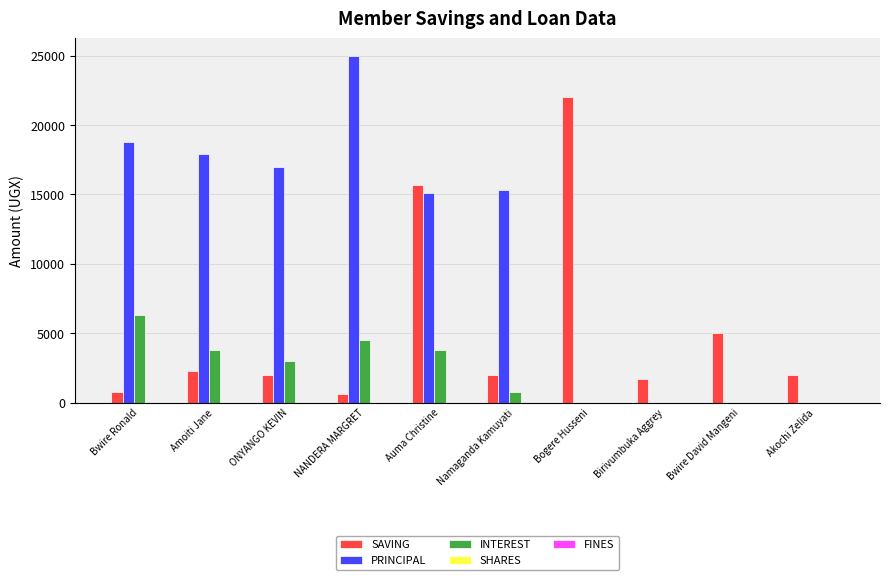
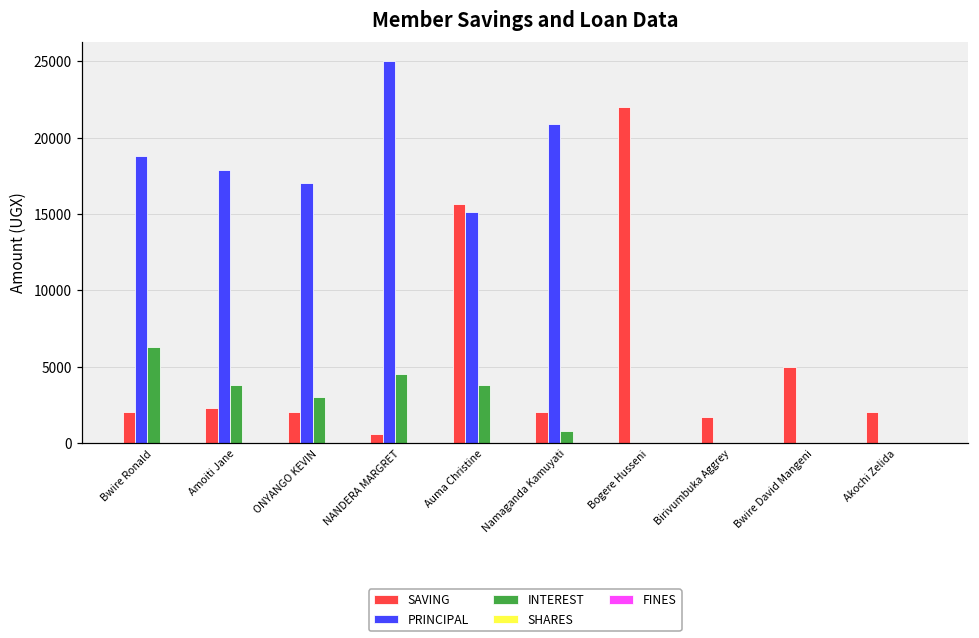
SAVING, Bwire Ronald: 800 -> 2000
PRINCIPAL, Namaganda Kamuyati: 15300 -> 20900
